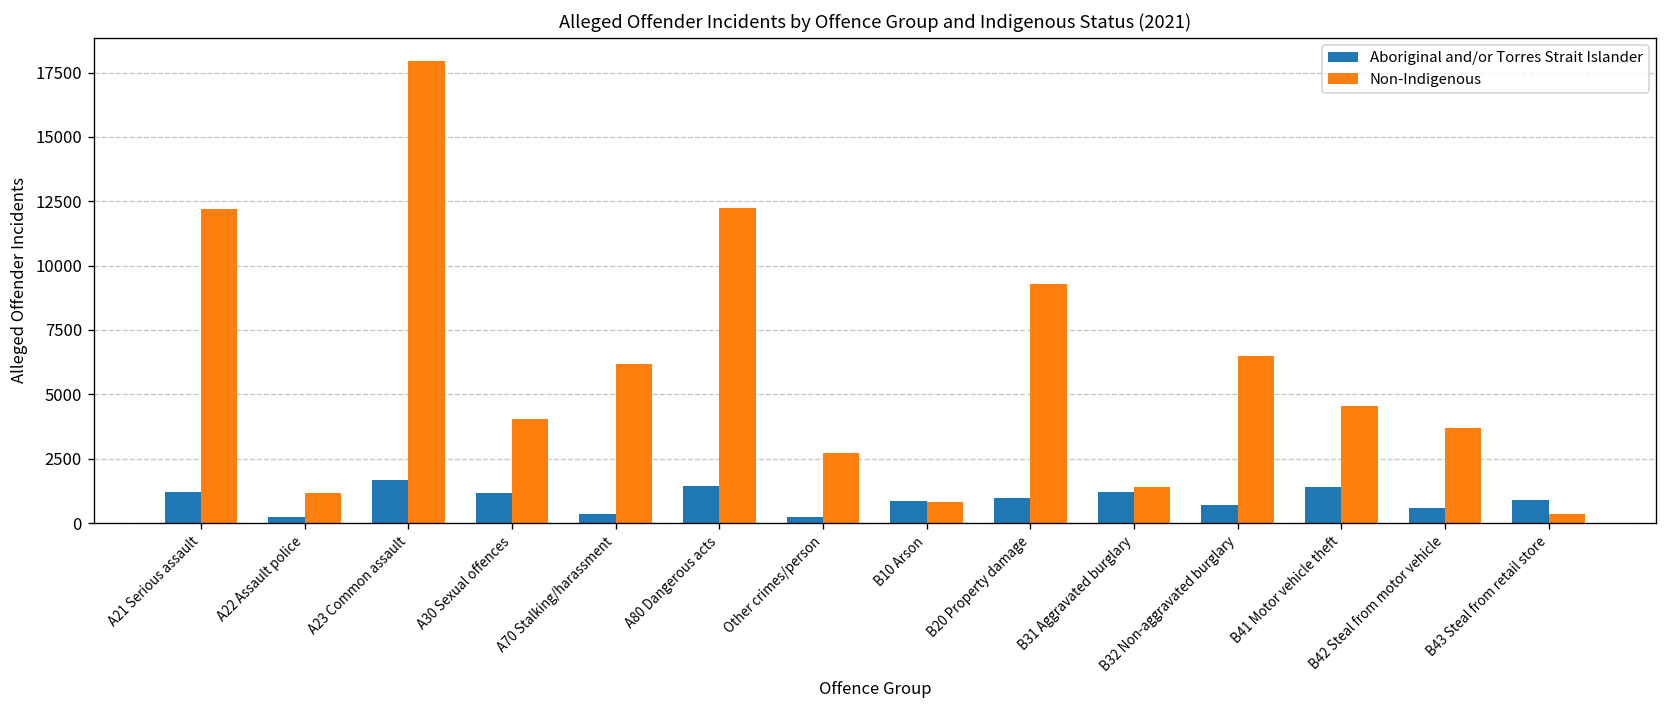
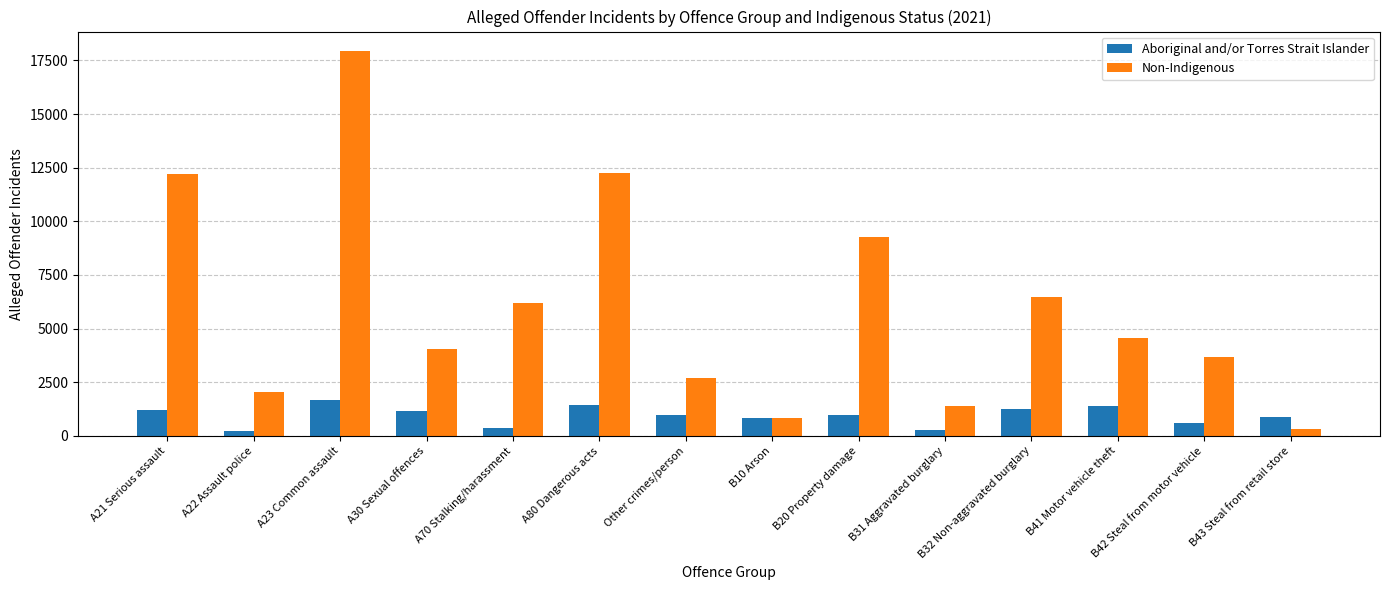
Non-Indigenous, A22 Assault police: 1200 -> 2100
Aboriginal and/or Torres Strait Islander, Other crimes/person: 200 -> 1000
Aboriginal and/or Torres Strait Islander, B31 Aggravated burglary: 1200 -> 300
Aboriginal and/or Torres Strait Islander, B32 Non-aggravated burglary: 700 -> 1300
